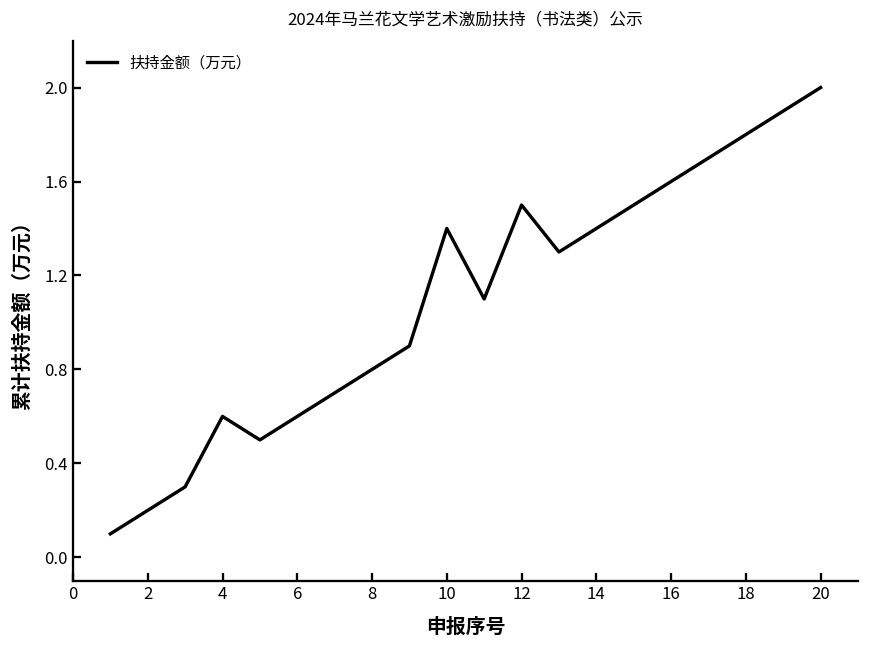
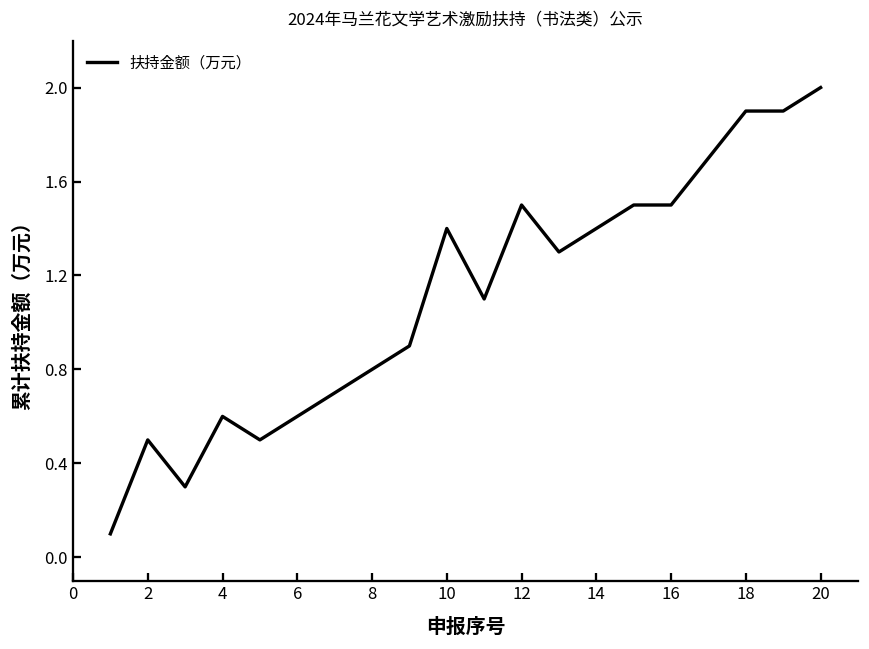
2: 0.2 -> 0.5
16: 1.6 -> 1.5
18: 1.8 -> 1.9
